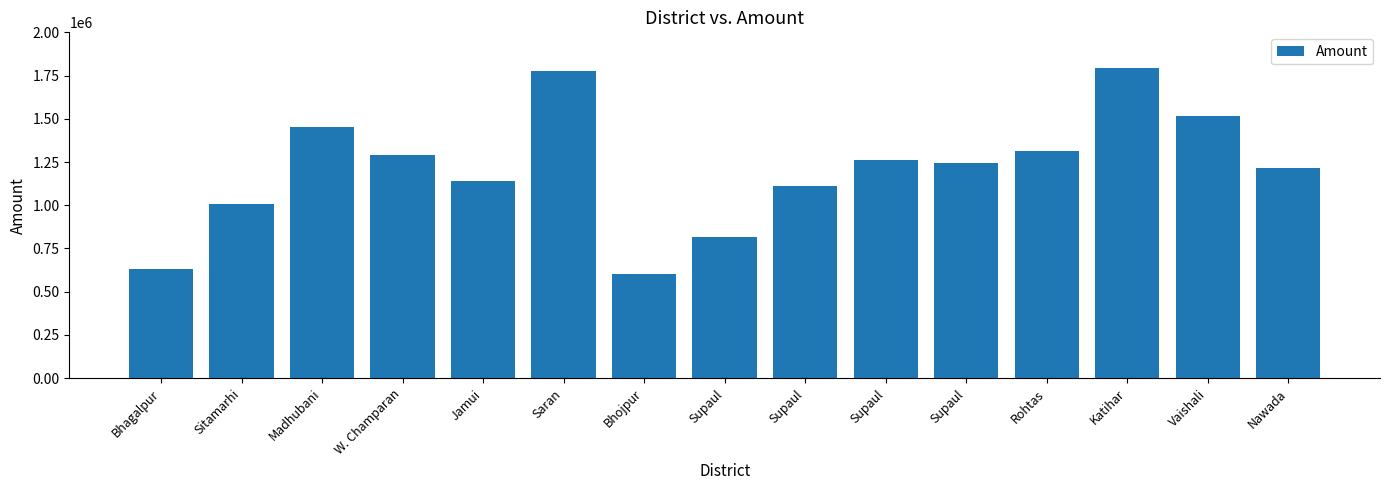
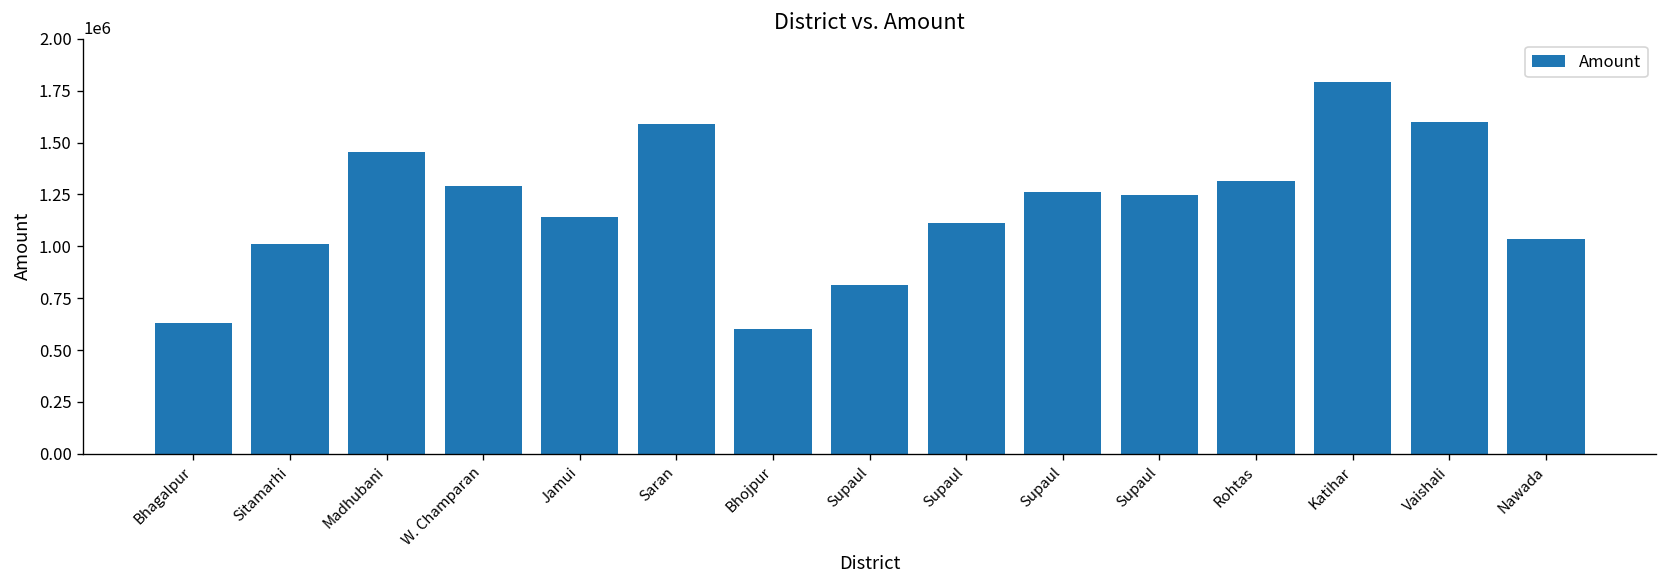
Saran: 1780000 -> 1590000
Vaishali: 1510000 -> 1600000
Nawada: 1210000 -> 1030000
